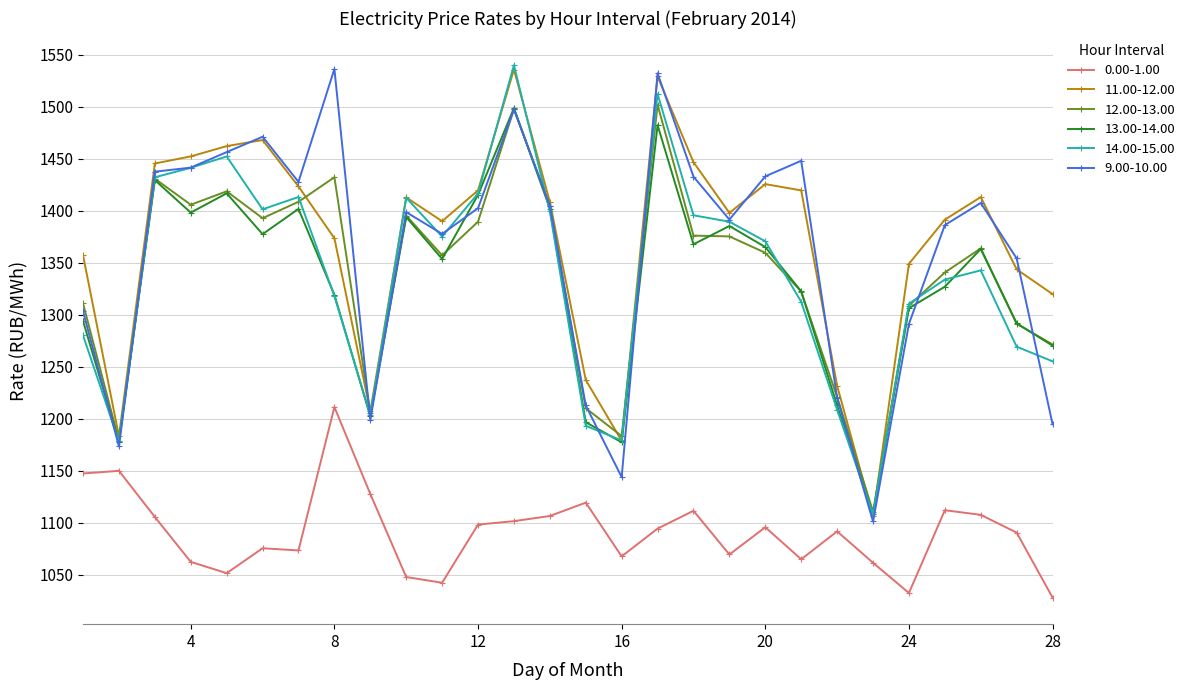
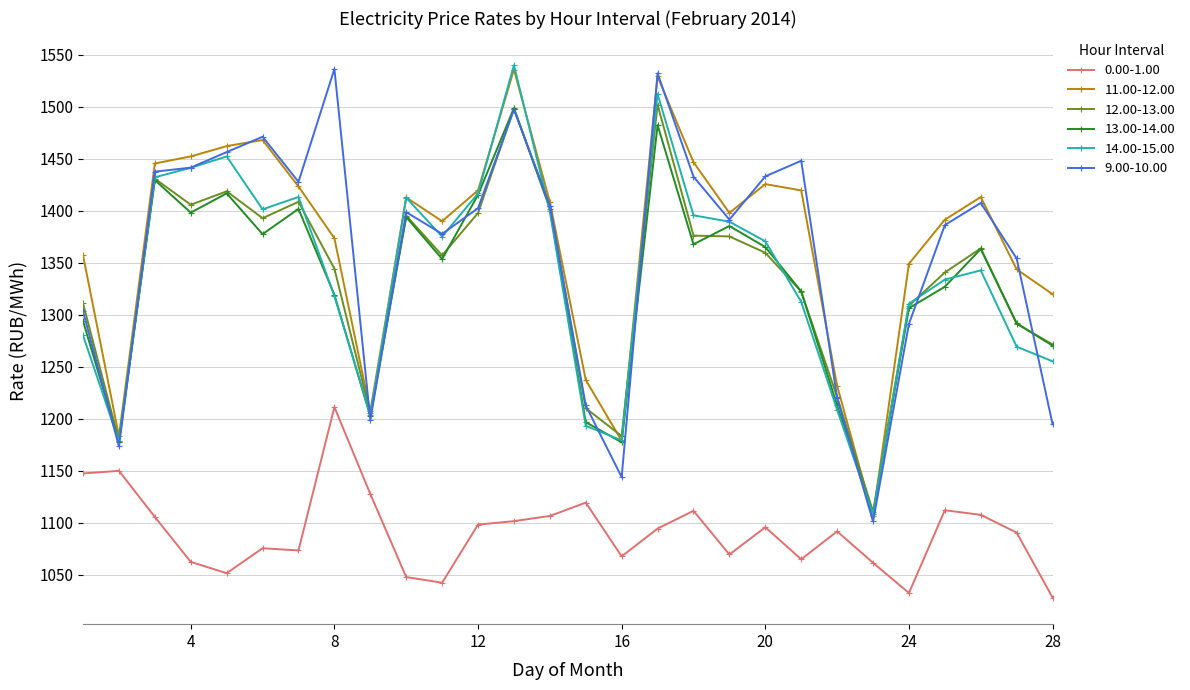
12.00-13.00, 8: 1432 -> 1344
12.00-13.00, 12: 1389 -> 1398
